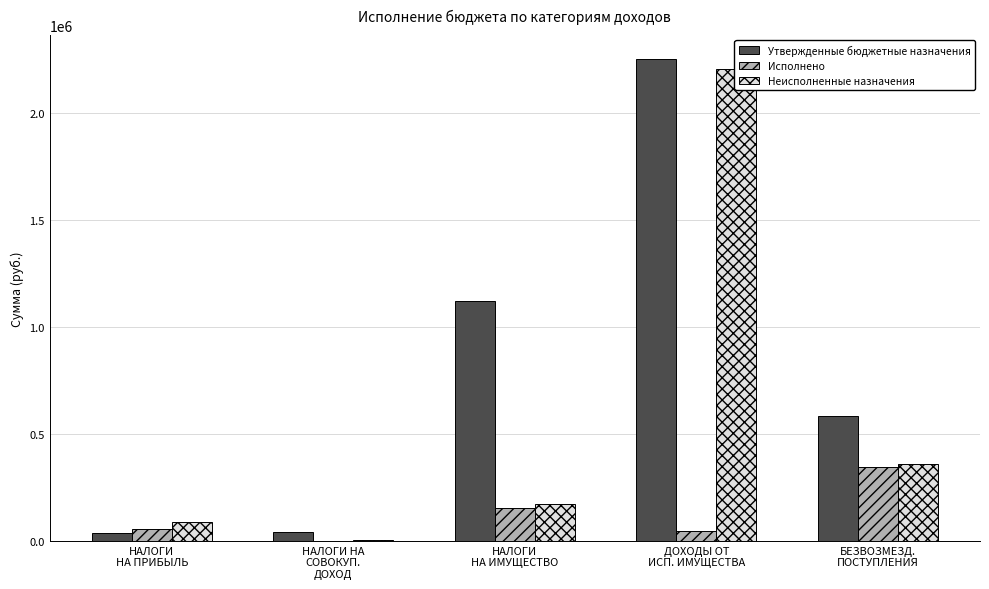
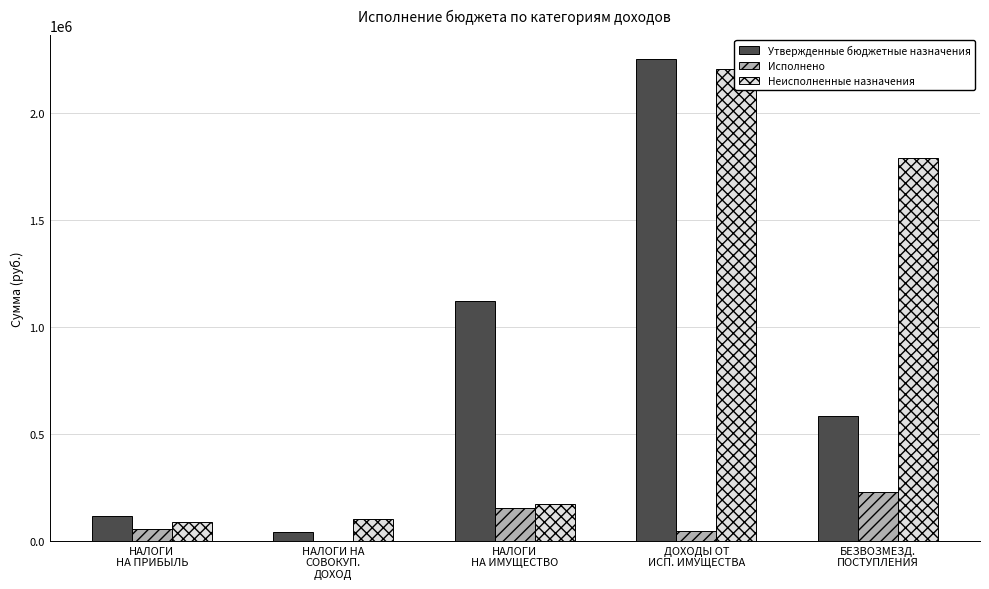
Утвержденные бюджетные назначения, НАЛОГИ НА ПРИБЫЛЬ: 40000 -> 120000
Неисполненные назначения, НАЛОГИ НА СОВОКУП. ДОХОД: 0 -> 100000
Исполнено, БЕЗВОЗМЕЗД. ПОСТУПЛЕНИЯ: 340000 -> 230000
Неисполненные назначения, БЕЗВОЗМЕЗД. ПОСТУПЛЕНИЯ: 360000 -> 1790000
